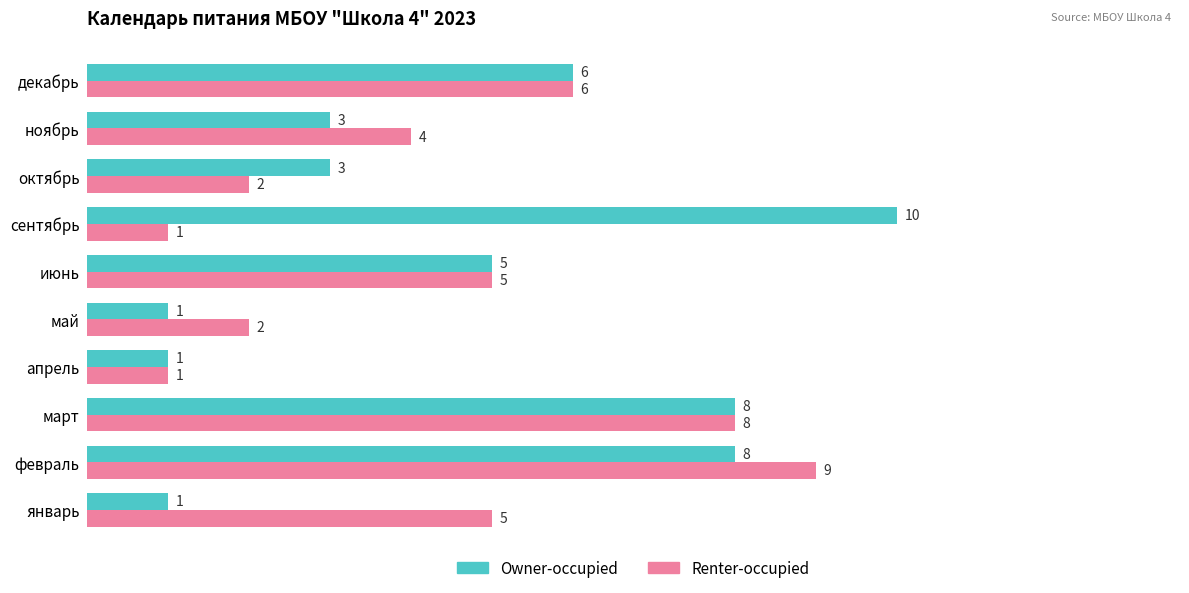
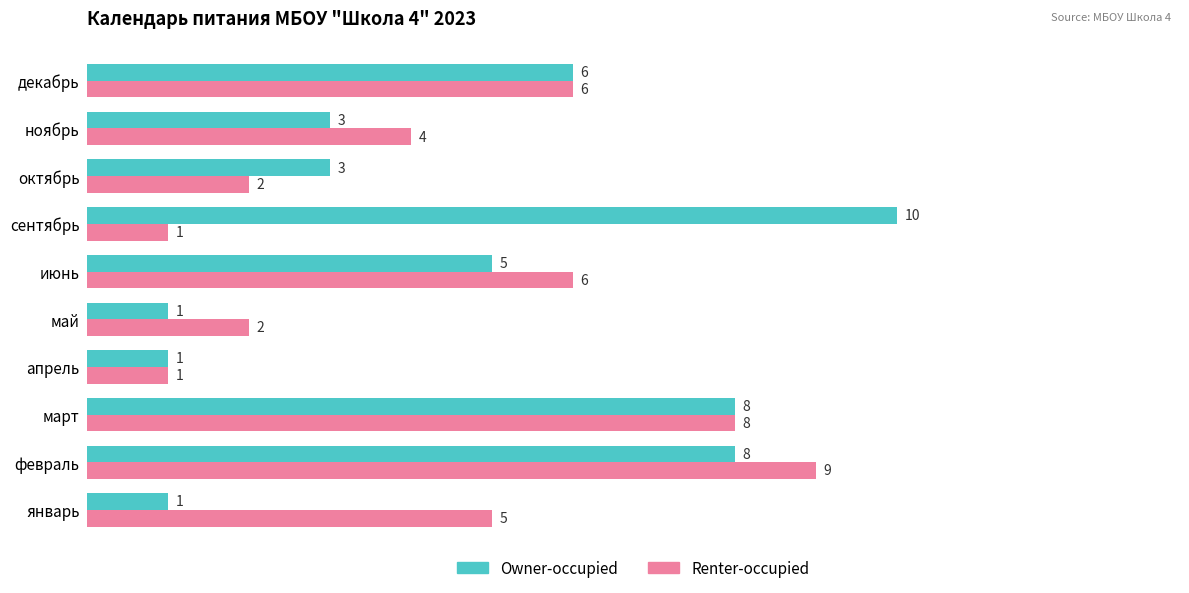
Renter-occupied, июнь: 5 -> 6
